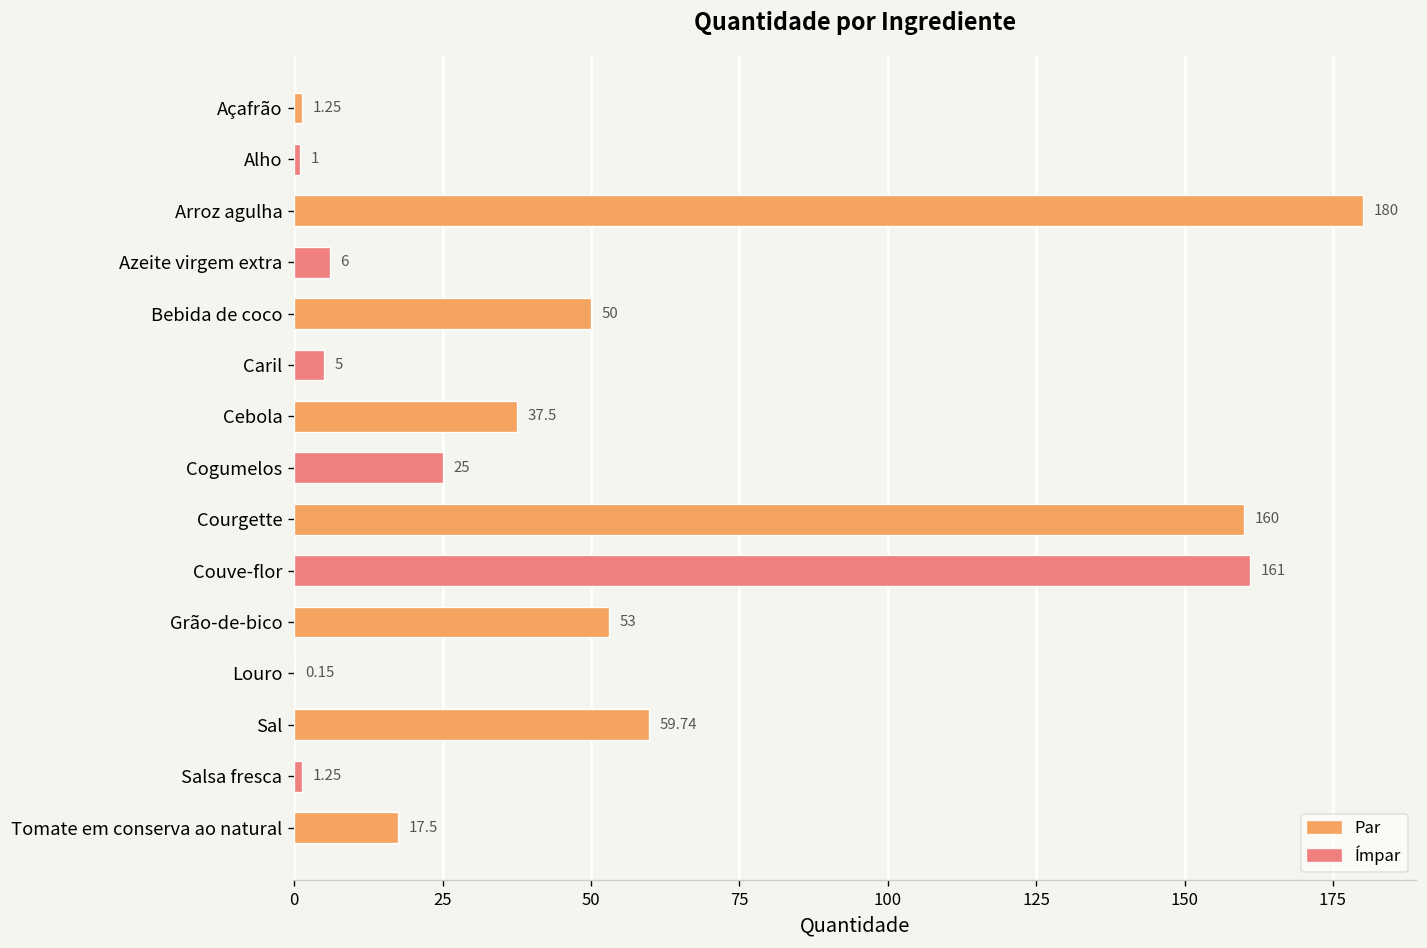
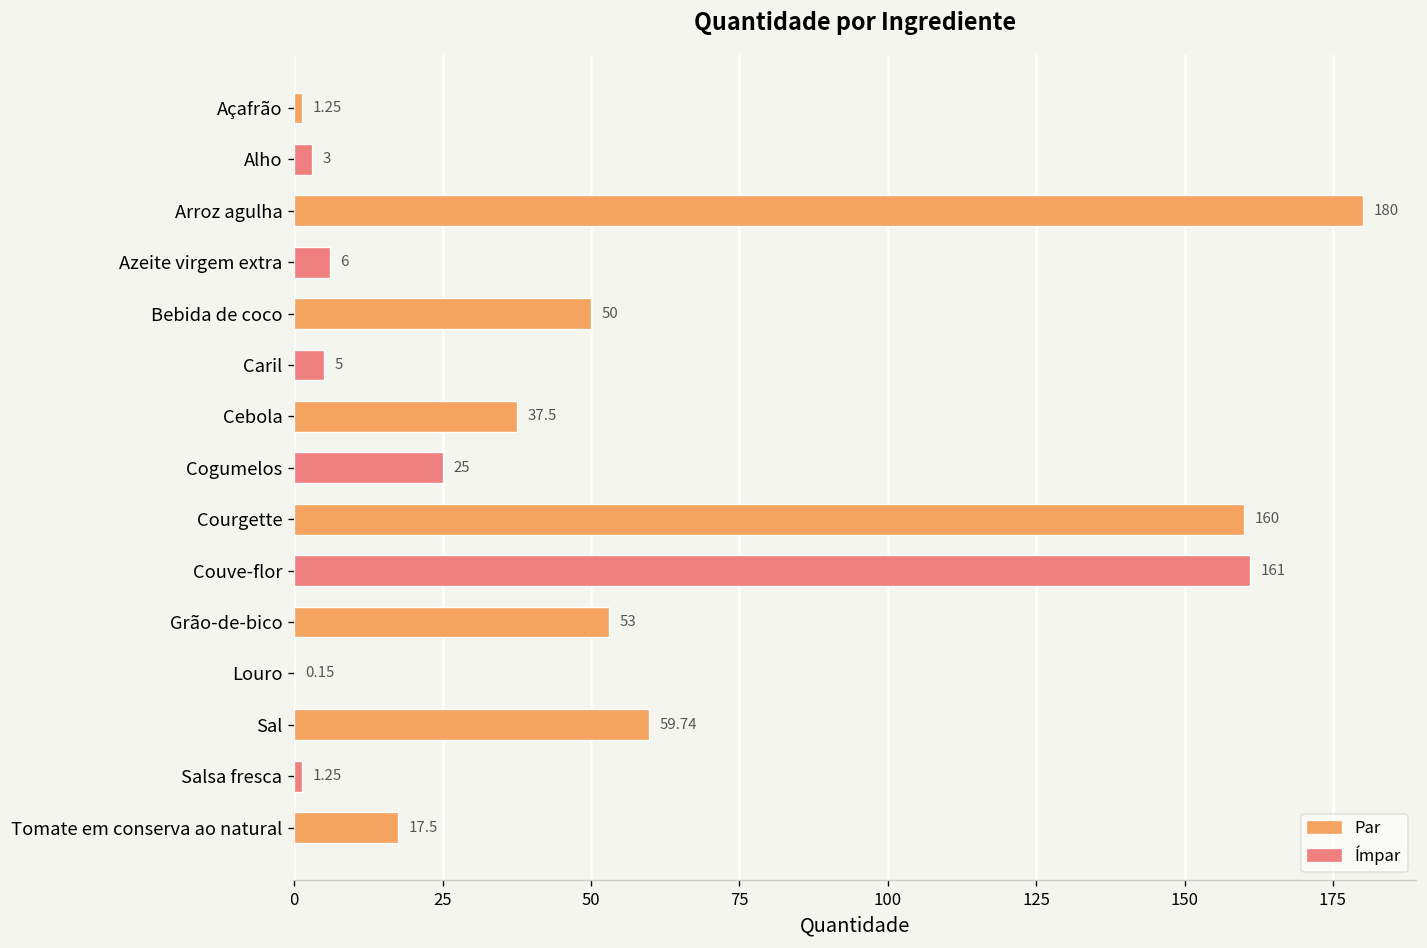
Alho: 1 -> 3
